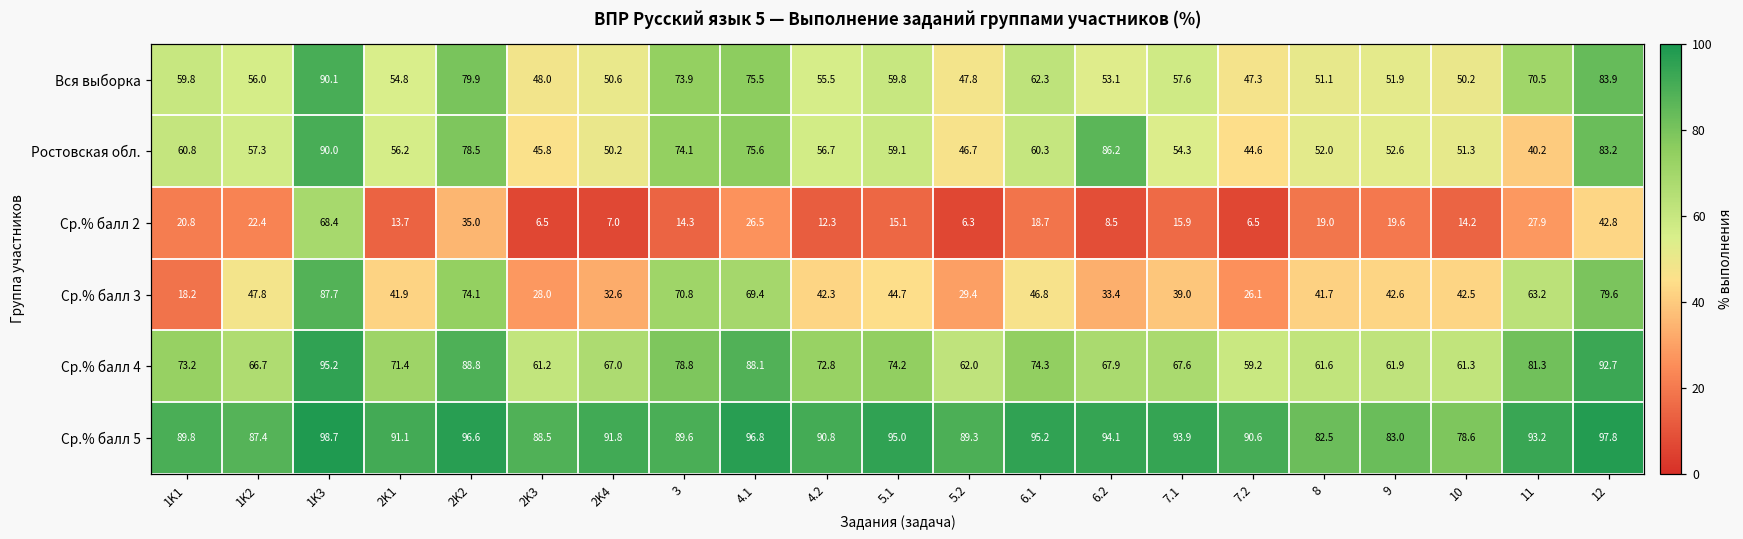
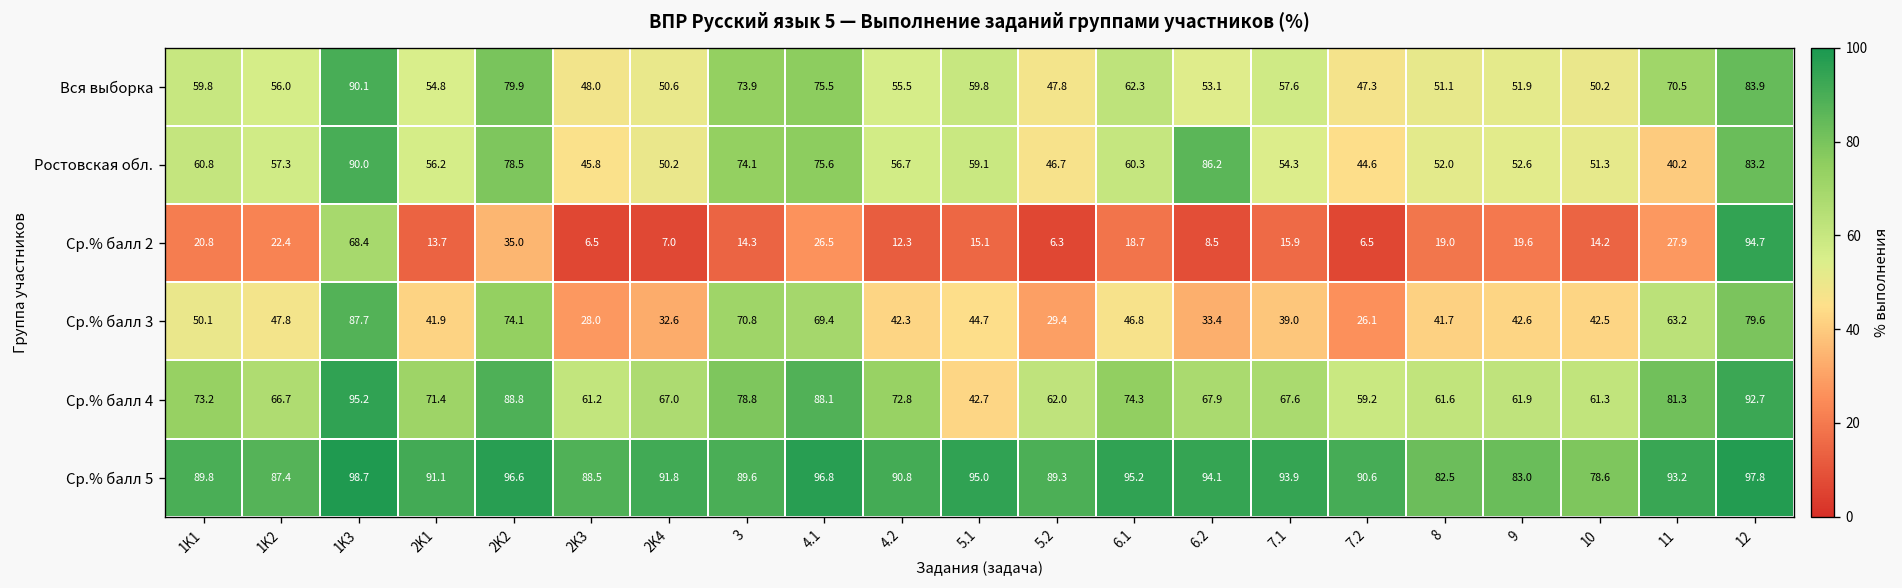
Ср.% балл 2, 12: 42.8 -> 94.7
Ср.% балл 3, 1K1: 18.2 -> 50.1
Ср.% балл 4, 5.1: 74.2 -> 42.7
